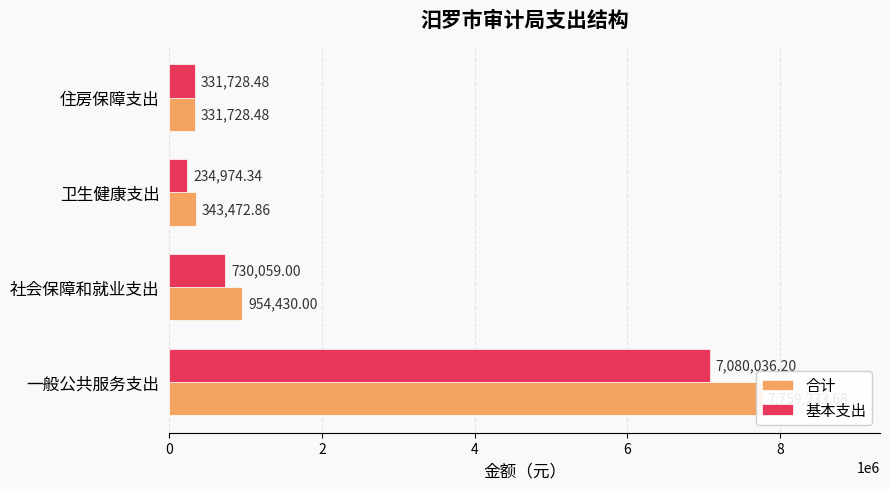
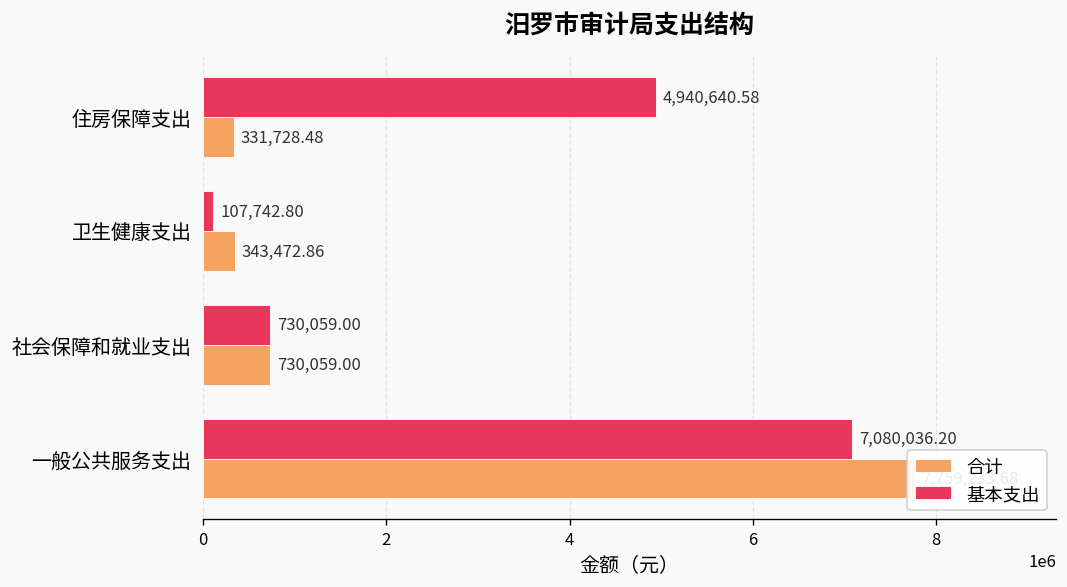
基本支出, 住房保障支出: 331,728.48 -> 4,940,640.58
基本支出, 卫生健康支出: 234,974.34 -> 107,742.80
合计, 社会保障和就业支出: 954,430.00 -> 730,059.00
